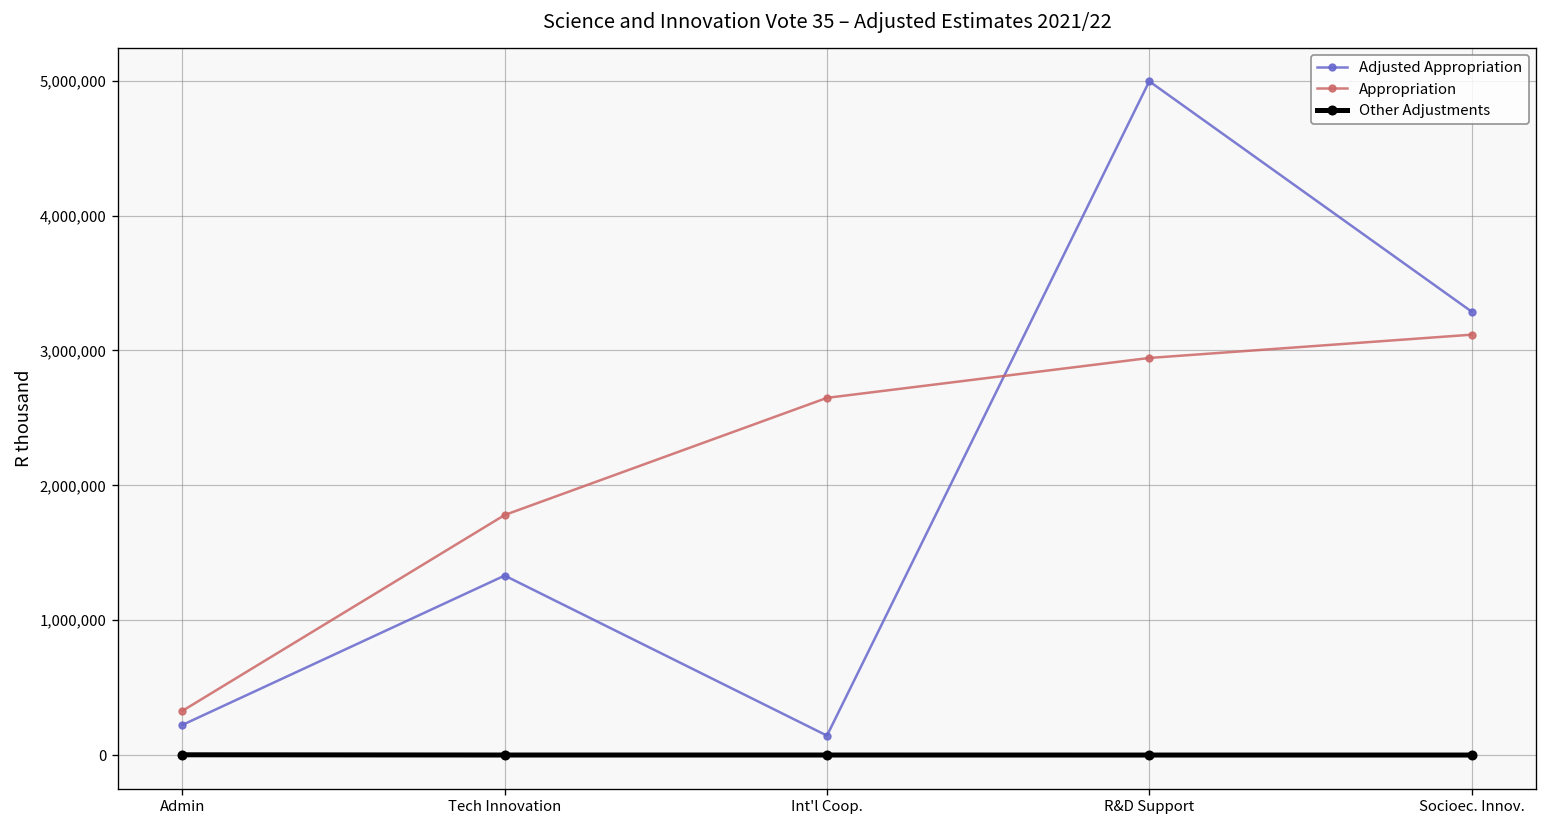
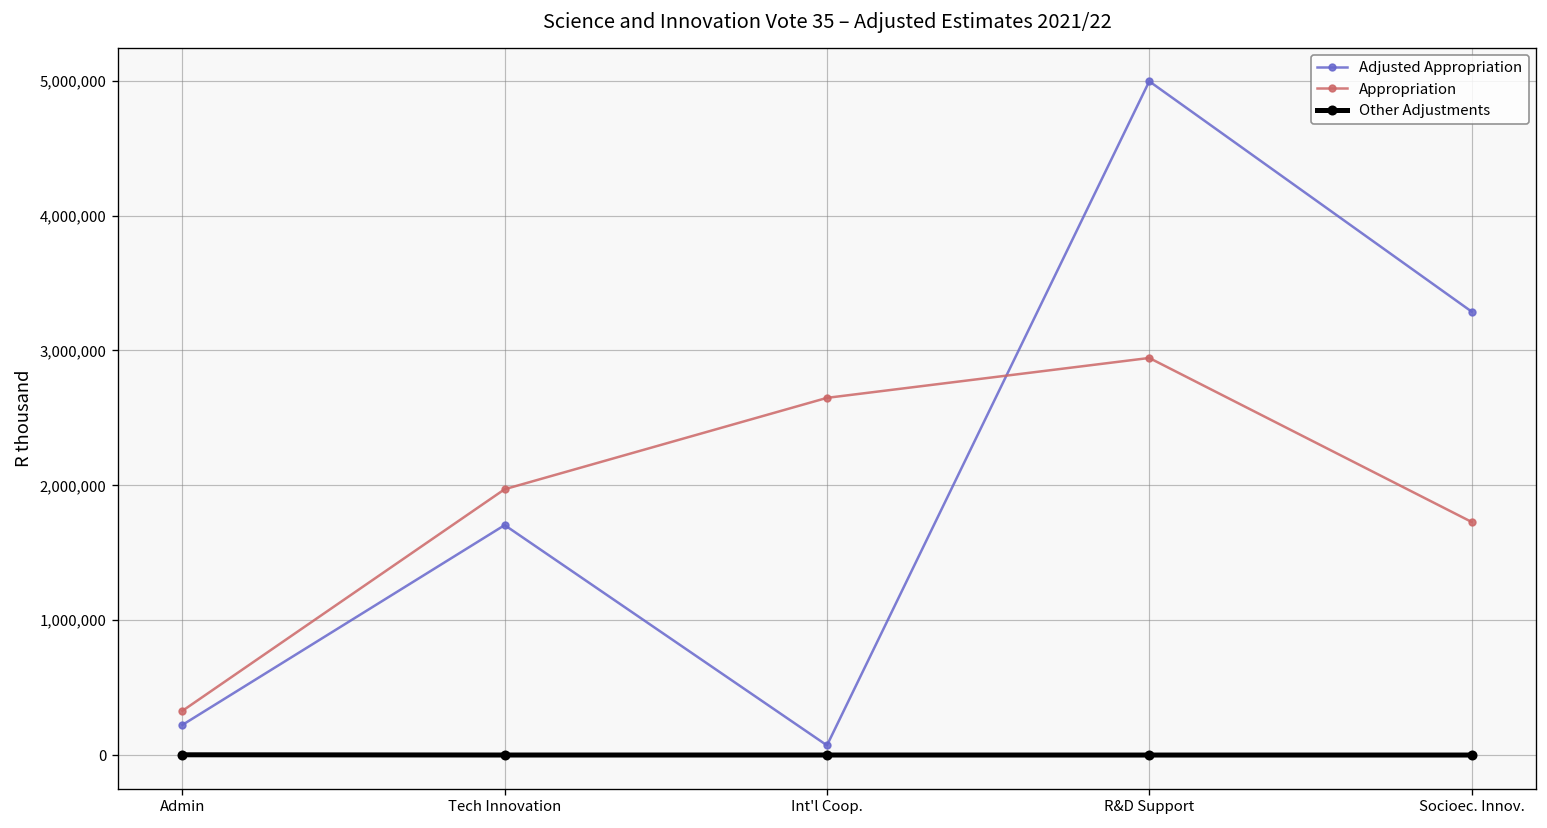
Adjusted Appropriation, Tech Innovation: 1,330,000 -> 1,710,000
Appropriation, Tech Innovation: 1,780,000 -> 1,970,000
Adjusted Appropriation, Int'l Coop.: 140,000 -> 70,000
Appropriation, Socioec. Innov.: 3,120,000 -> 1,730,000
